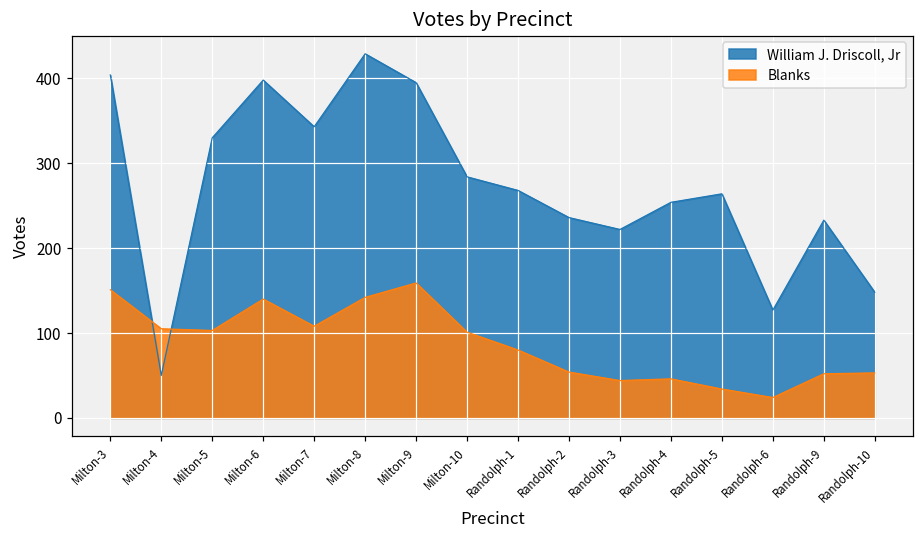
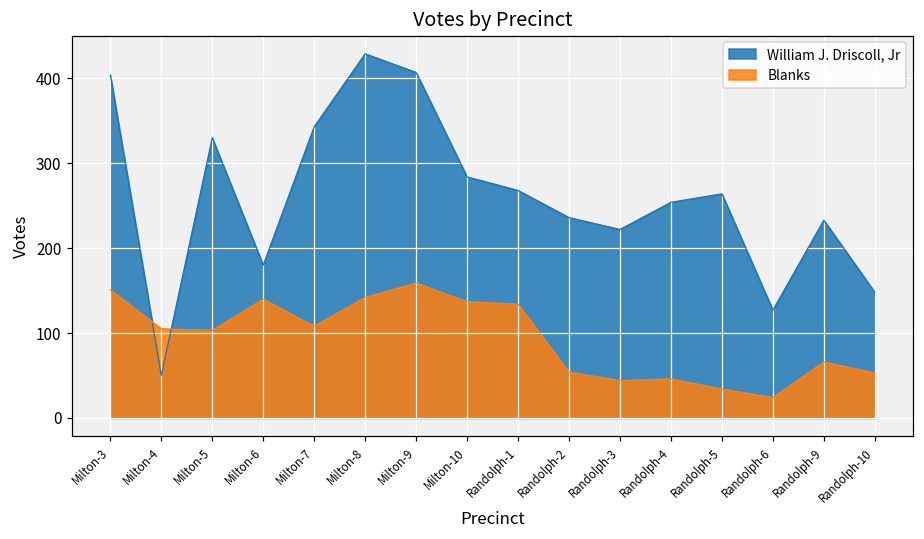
William J. Driscoll, Jr, Milton-6: 400 -> 180
William J. Driscoll, Jr, Milton-9: 400 -> 410
Blanks, Milton-10: 100 -> 140
Blanks, Randolph-1: 80 -> 130
Blanks, Randolph-9: 50 -> 70
